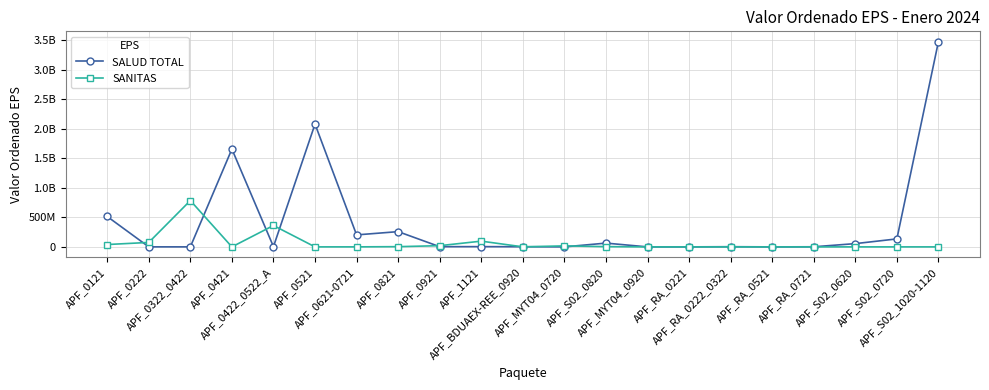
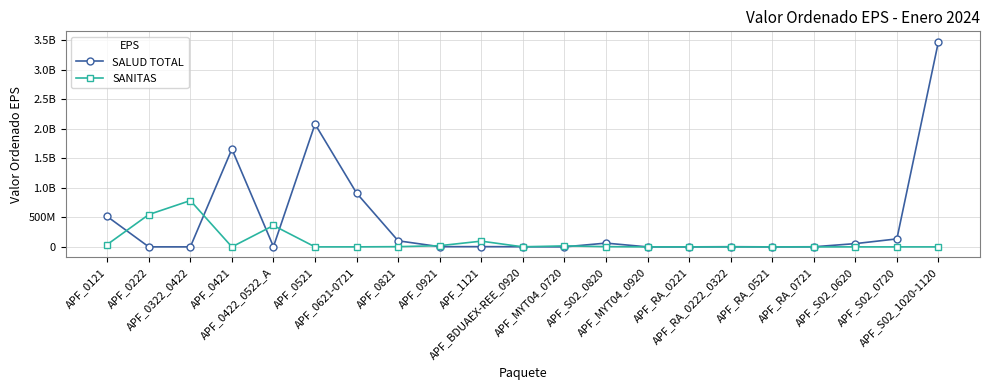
SANITAS, APF_0222: 100000000 -> 500000000
SALUD TOTAL, APF_0621-0721: 200000000 -> 900000000
SALUD TOTAL, APF_0821: 300000000 -> 100000000
